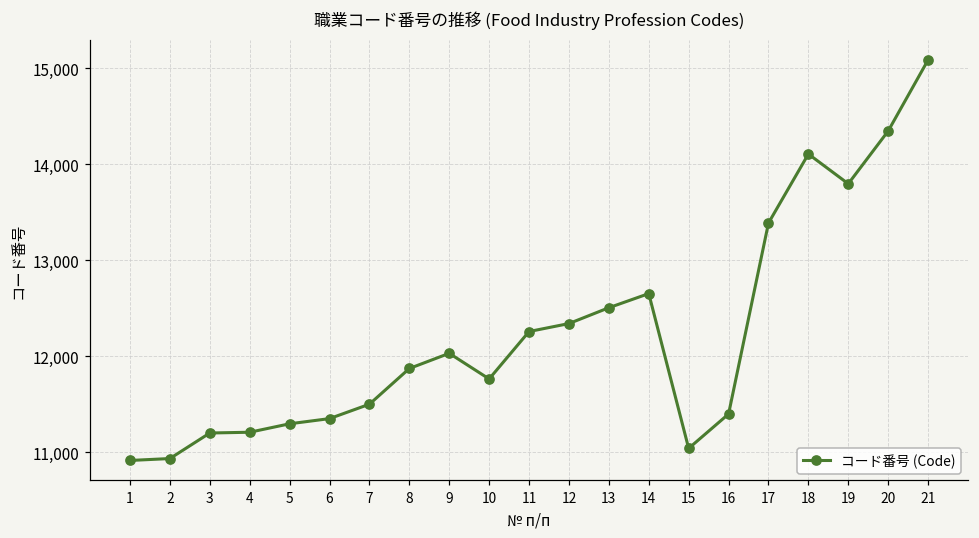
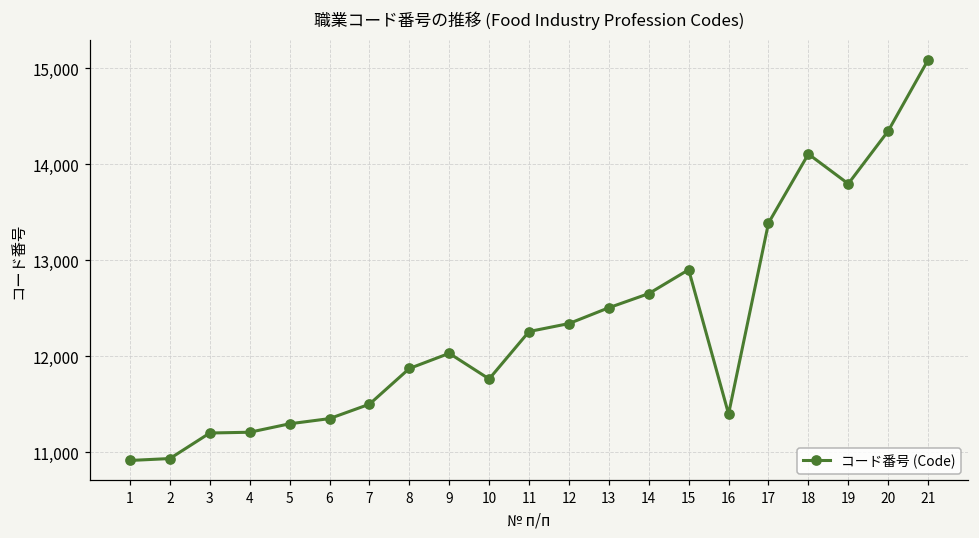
15: 11,000 -> 12,900
